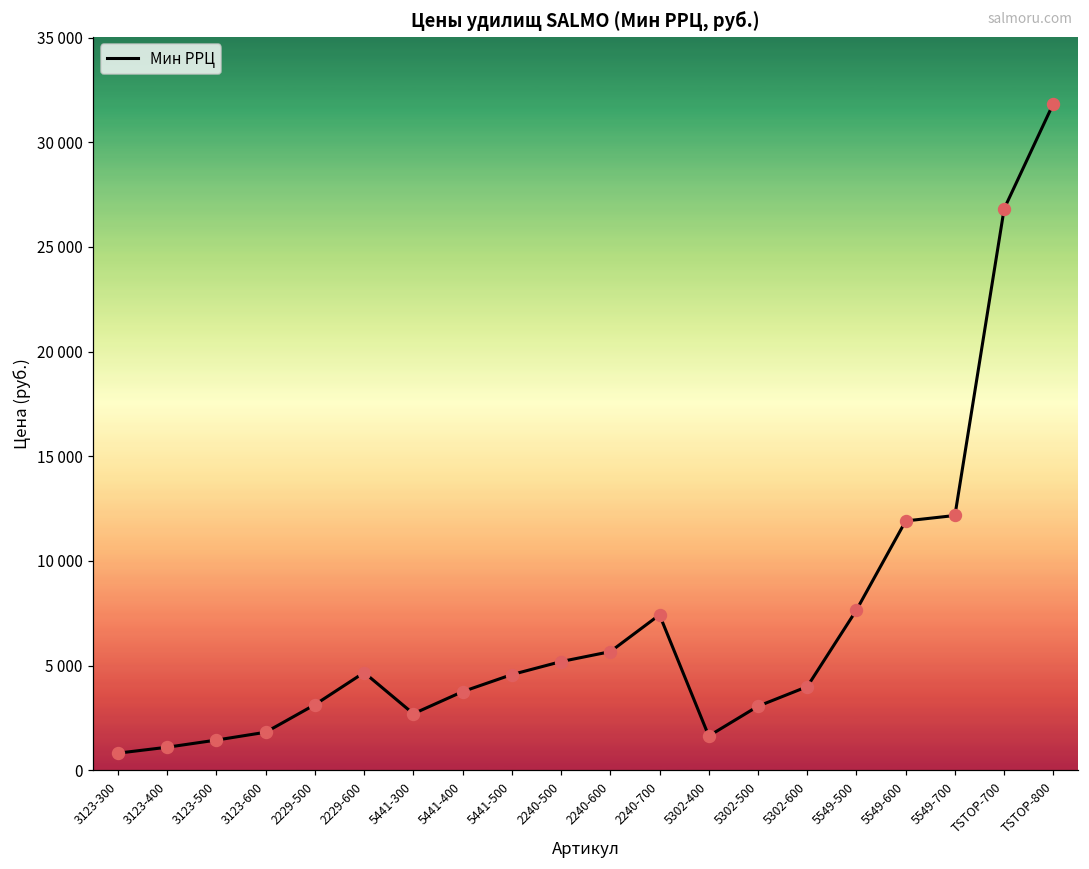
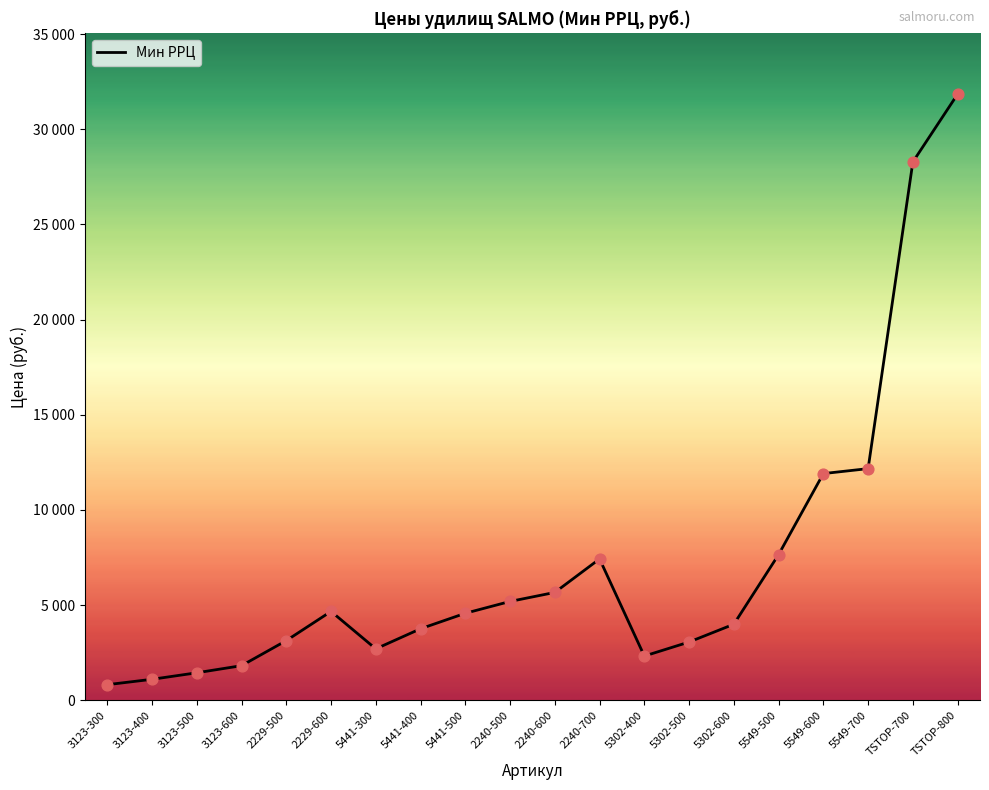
5302-400: 1600 -> 2300
TSTOP-700: 26800 -> 28300
